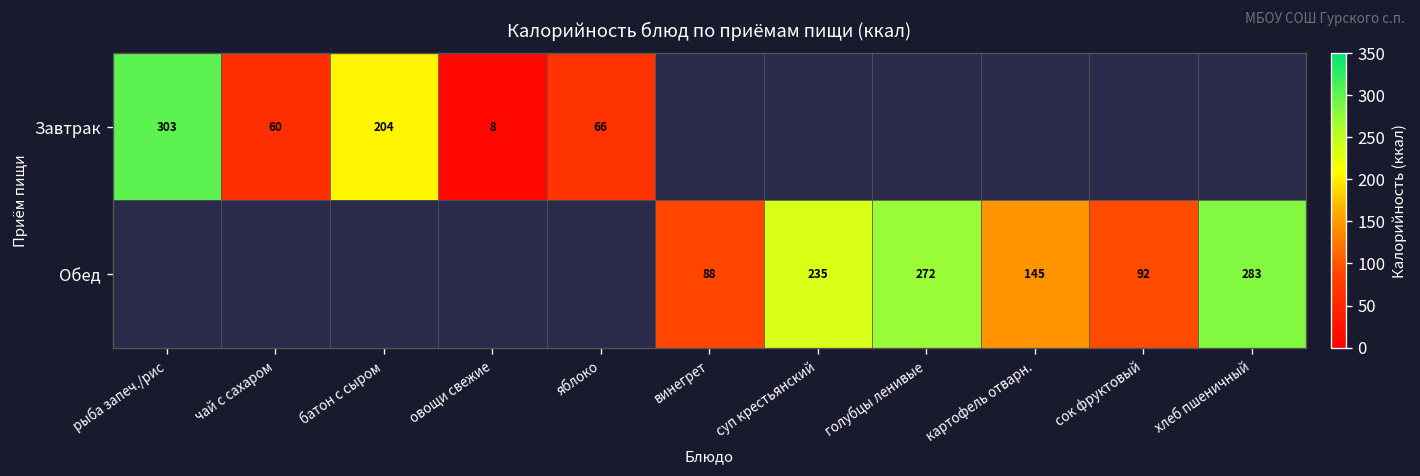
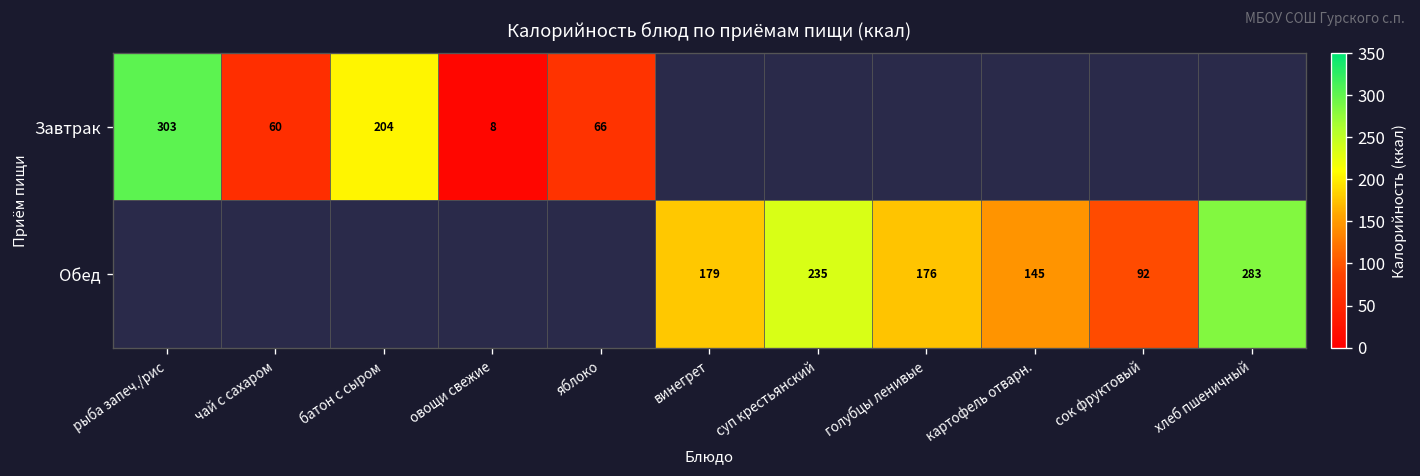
Обед, винегрет: 88 -> 179
Обед, голубцы ленивые: 272 -> 176
